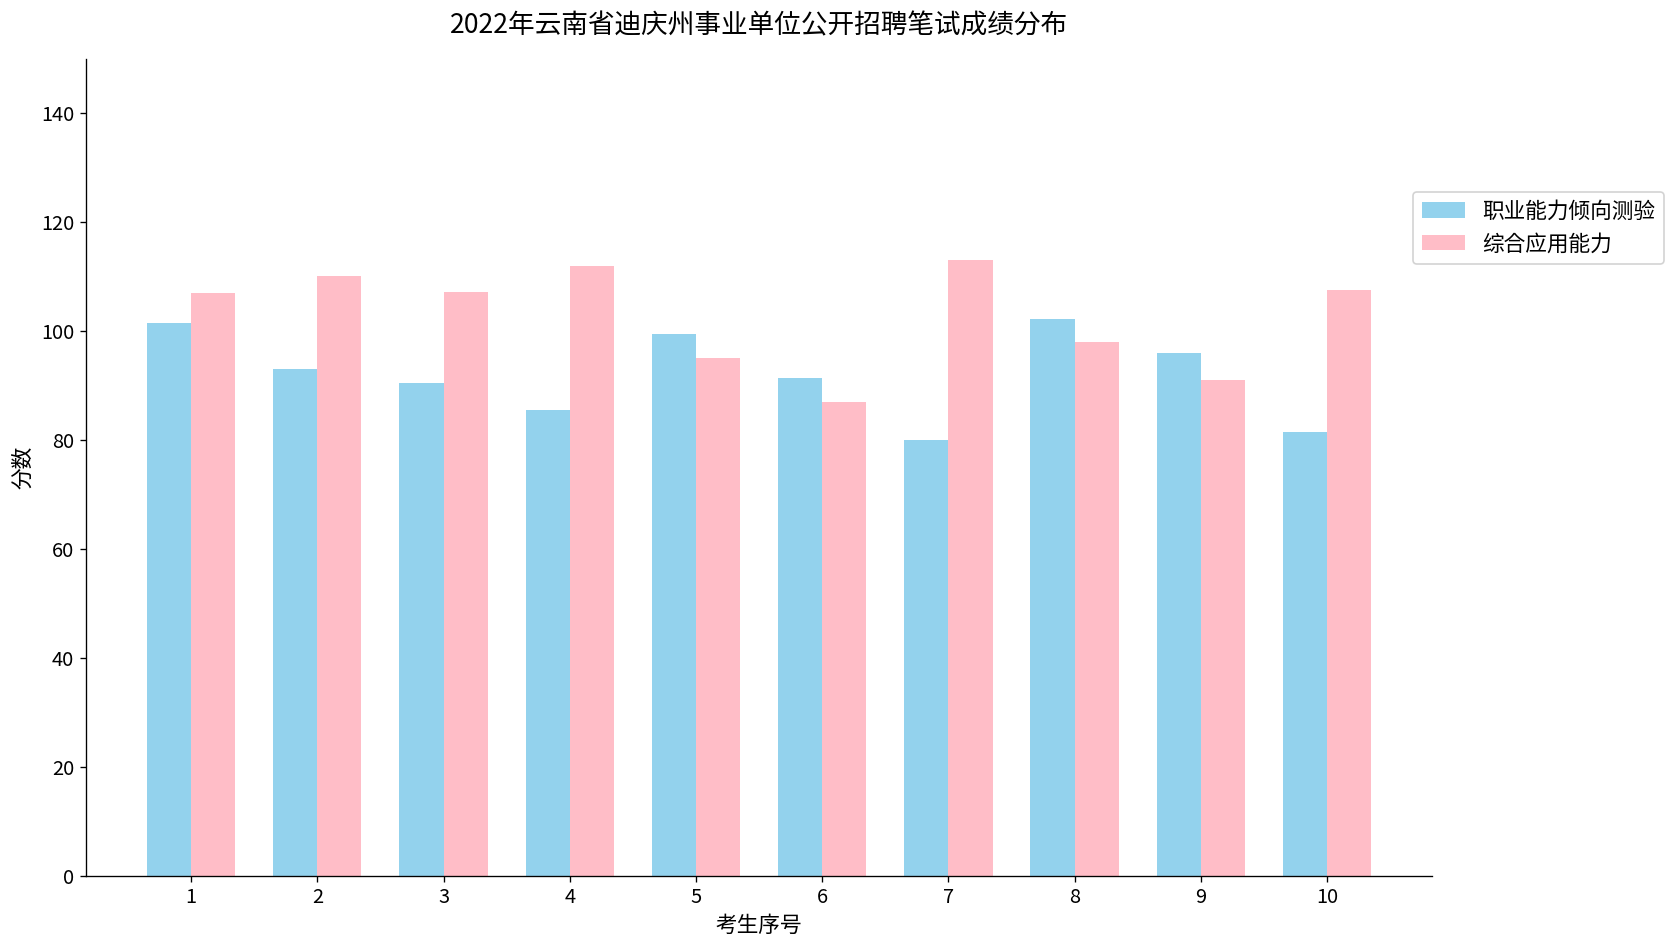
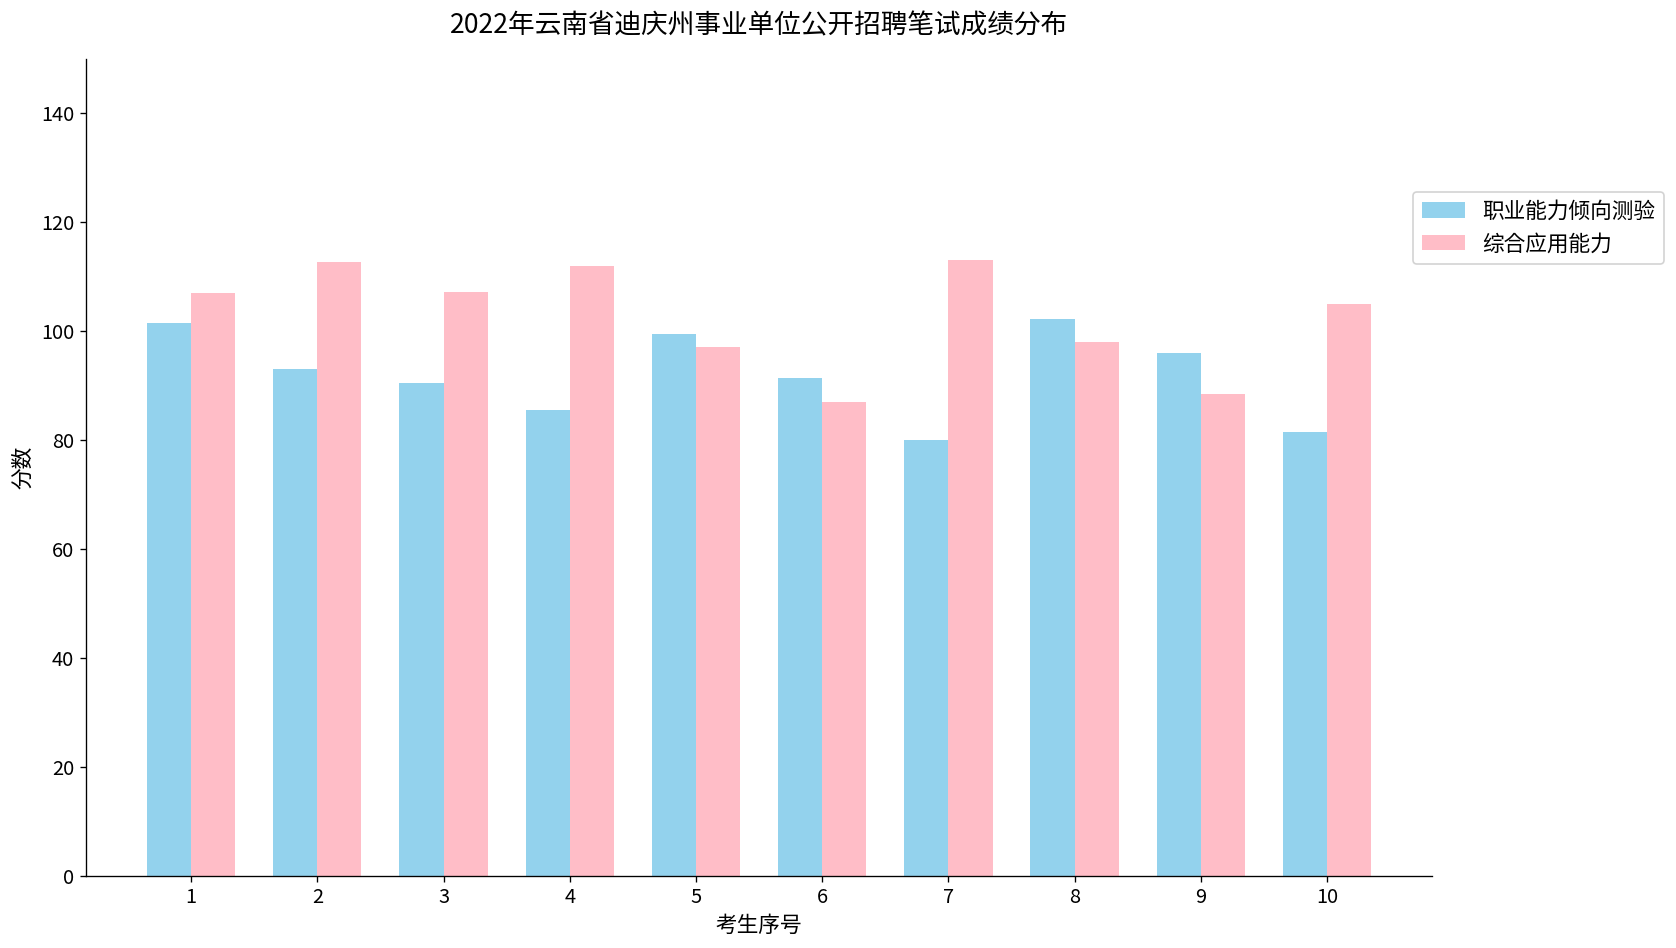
综合应用能力, 2: 110 -> 113
综合应用能力, 5: 95 -> 97
综合应用能力, 9: 91 -> 89
综合应用能力, 10: 108 -> 105
